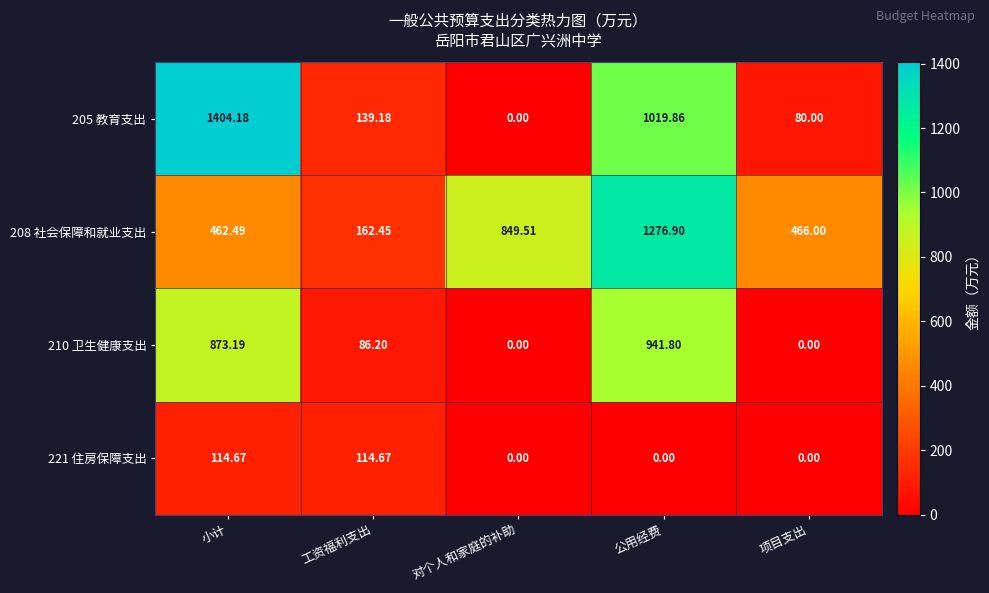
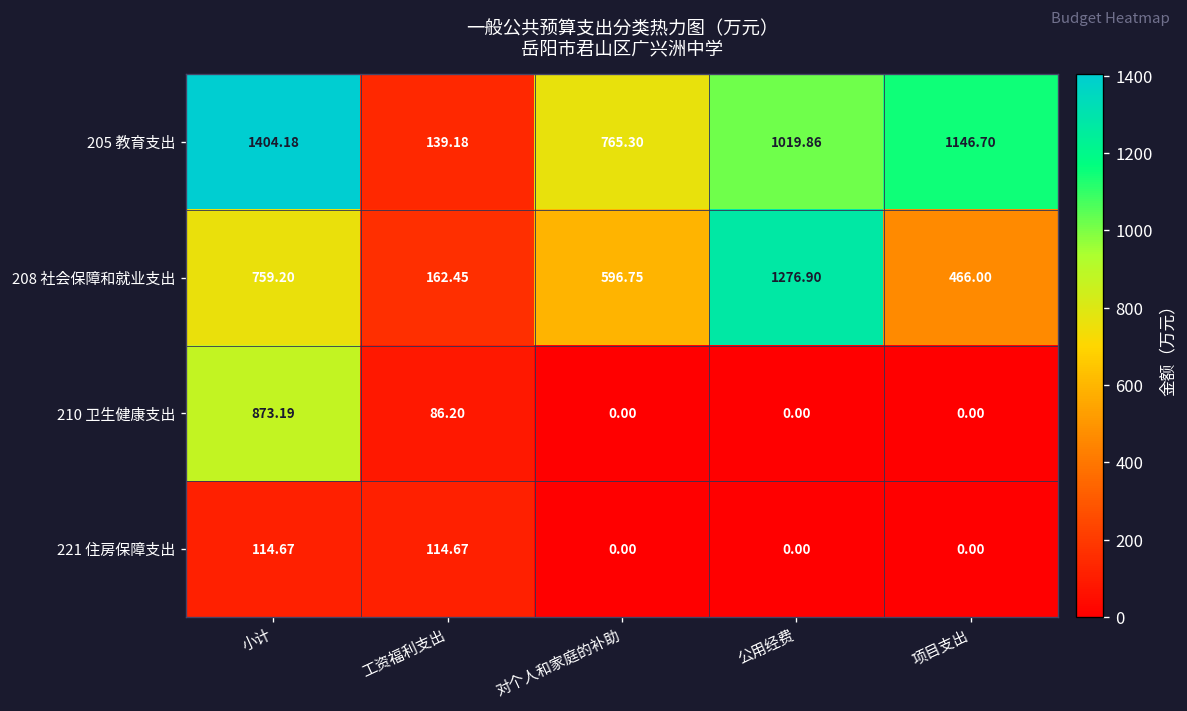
205 教育支出, 对个人和家庭的补助: 0.00 -> 765.30
205 教育支出, 项目支出: 80.00 -> 1146.70
208 社会保障和就业支出, 小计: 462.49 -> 759.20
208 社会保障和就业支出, 对个人和家庭的补助: 849.51 -> 596.75
210 卫生健康支出, 公用经费: 941.80 -> 0.00
